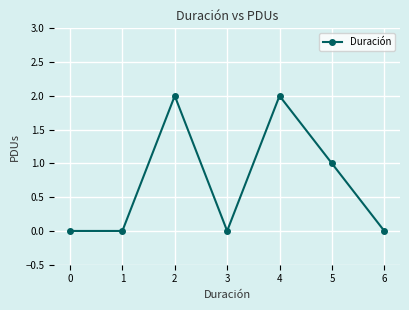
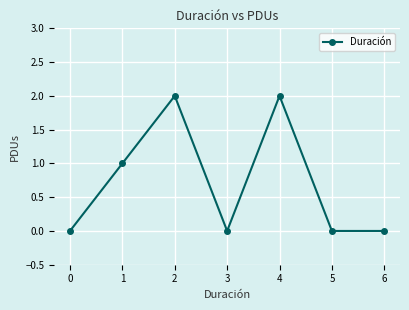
1: 0 -> 1
5: 1 -> 0
